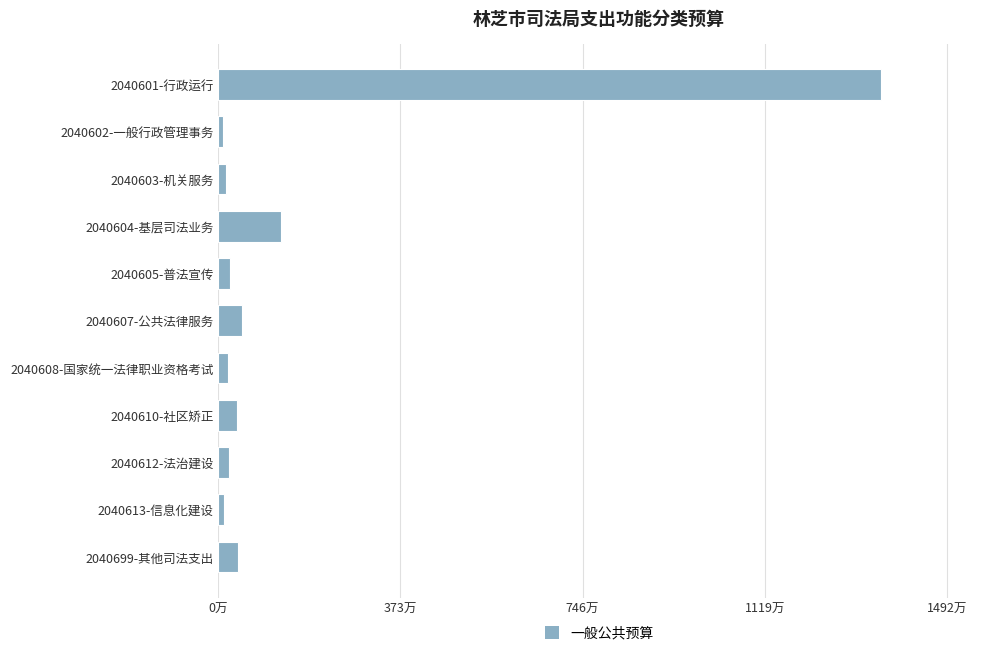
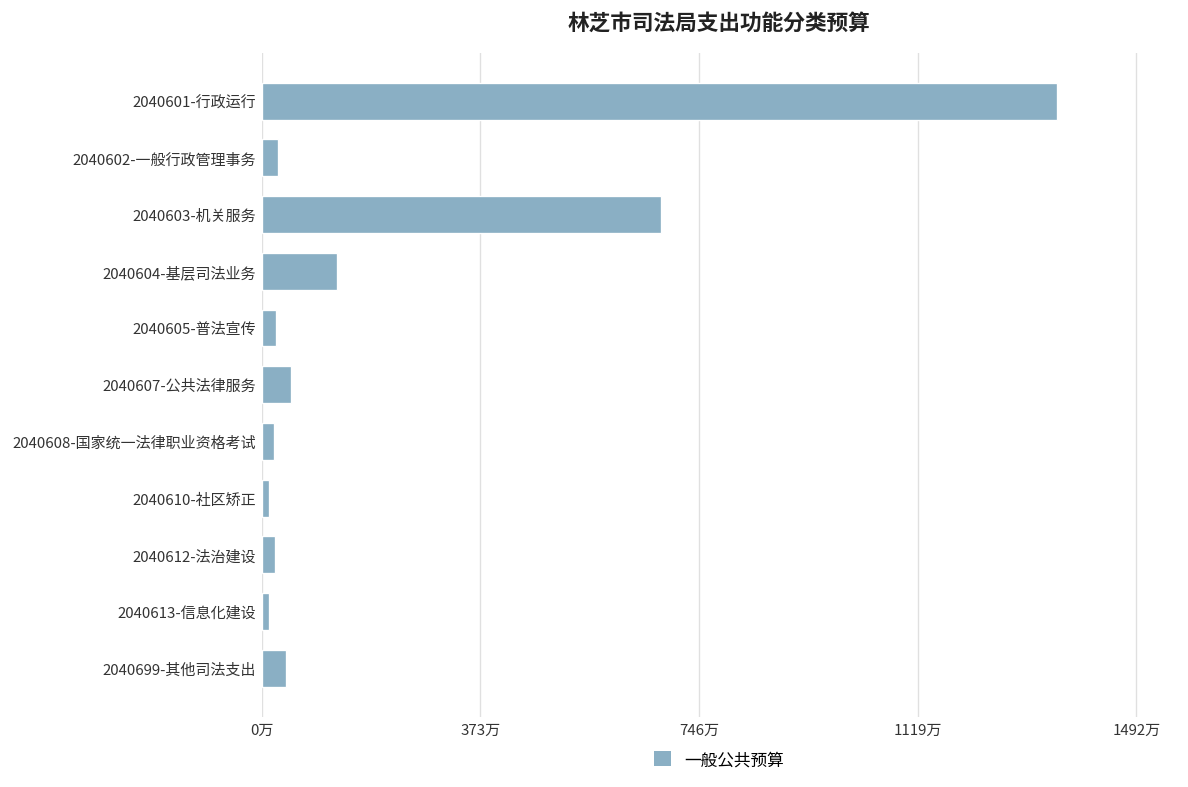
2040602-一般行政管理事务: 10万 -> 30万
2040603-机关服务: 20万 -> 680万
2040610-社区矫正: 40万 -> 10万
